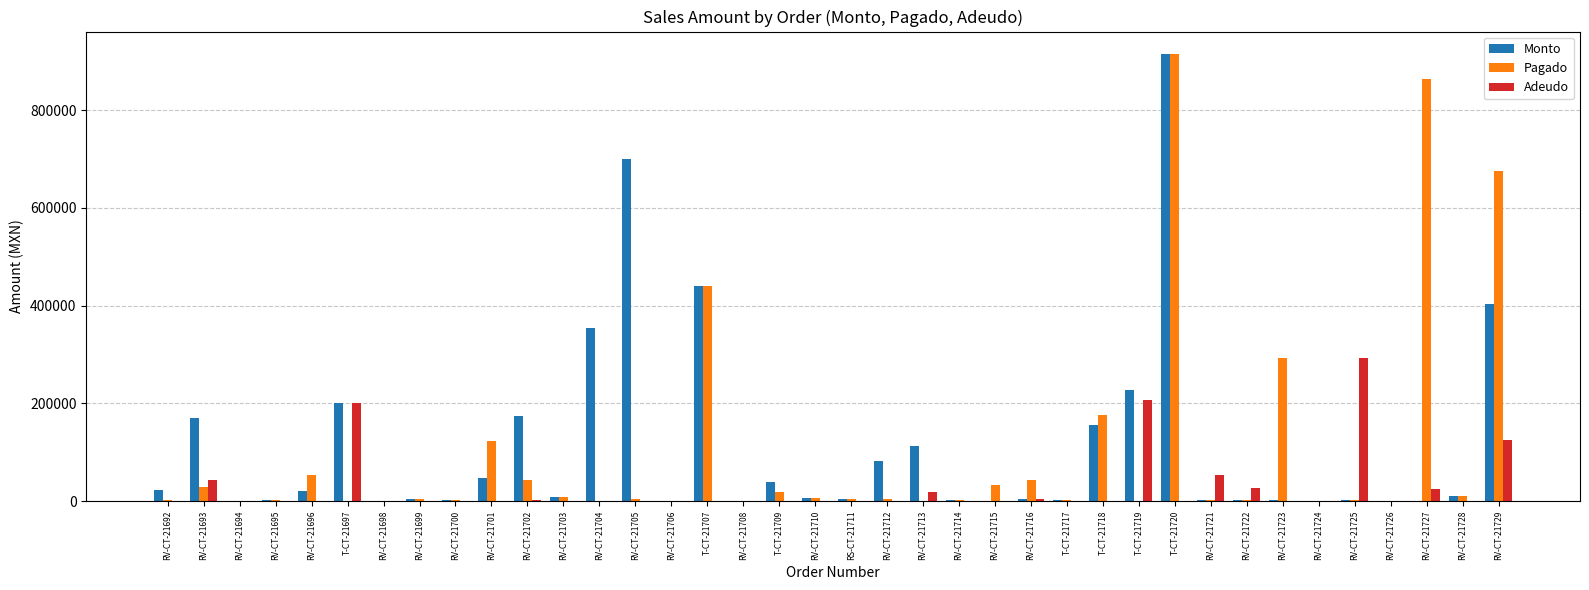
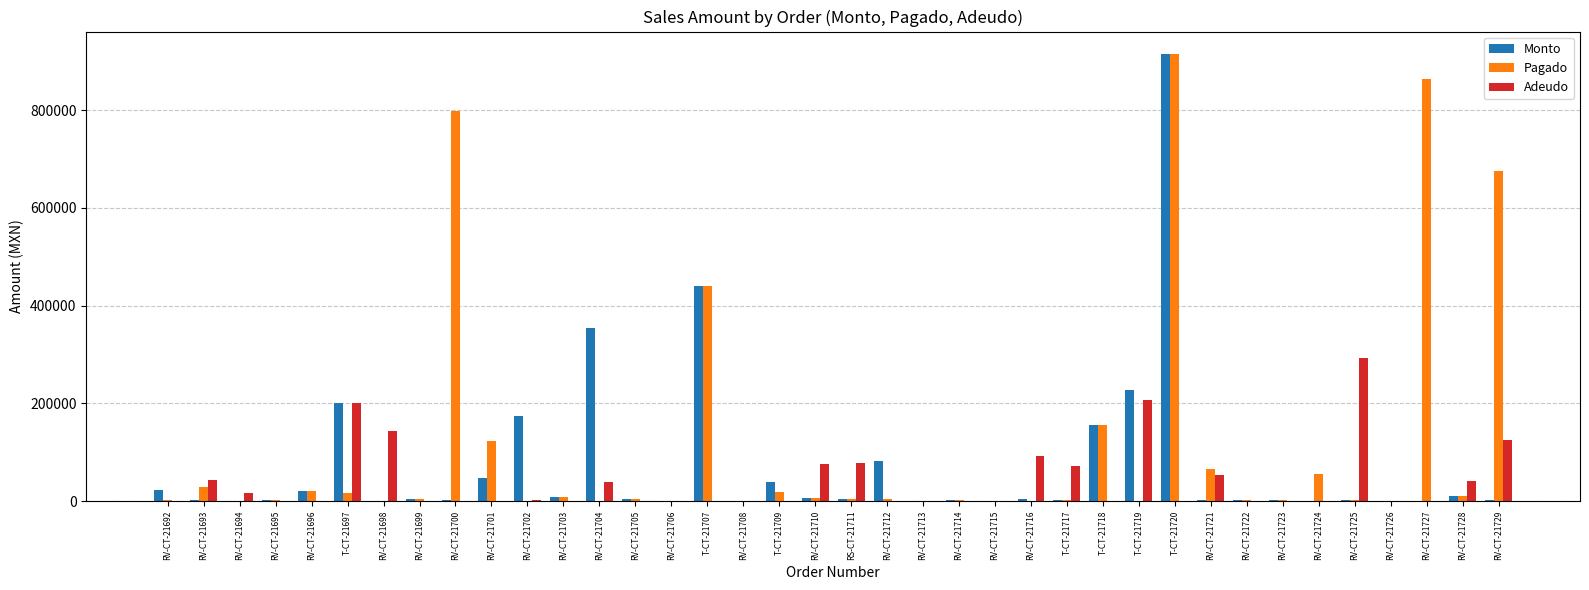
Monto, RV-CT-21693: 170000 -> 0
Adeudo, RV-CT-21694: 0 -> 20000
Pagado, RV-CT-21696: 50000 -> 20000
Pagado, T-CT-21697: 0 -> 20000
Adeudo, RV-CT-21698: 0 -> 140000
Pagado, RV-CT-21700: 0 -> 800000
Pagado, RV-CT-21702: 40000 -> 0
Adeudo, RV-CT-21704: 0 -> 40000
Monto, RV-CT-21705: 700000 -> 0
Adeudo, RV-CT-21710: 0 -> 80000
Adeudo, RS-CT-21711: 0 -> 80000
Monto, RV-CT-21713: 110000 -> 0
Adeudo, RV-CT-21713: 20000 -> 0
Pagado, RV-CT-21715: 30000 -> 0
Pagado, RV-CT-21716: 40000 -> 0
Adeudo, RV-CT-21716: 10000 -> 90000
Adeudo, T-CT-21717: 0 -> 70000
Pagado, T-CT-21718: 180000 -> 160000
Pagado, RV-CT-21721: 0 -> 70000
Adeudo, RV-CT-21722: 30000 -> 0
Pagado, RV-CT-21723: 290000 -> 0
Pagado, RV-CT-21724: 0 -> 60000
Adeudo, RV-CT-21727: 20000 -> 0
Adeudo, RV-CT-21728: 0 -> 40000
Monto, RV-CT-21729: 400000 -> 0
